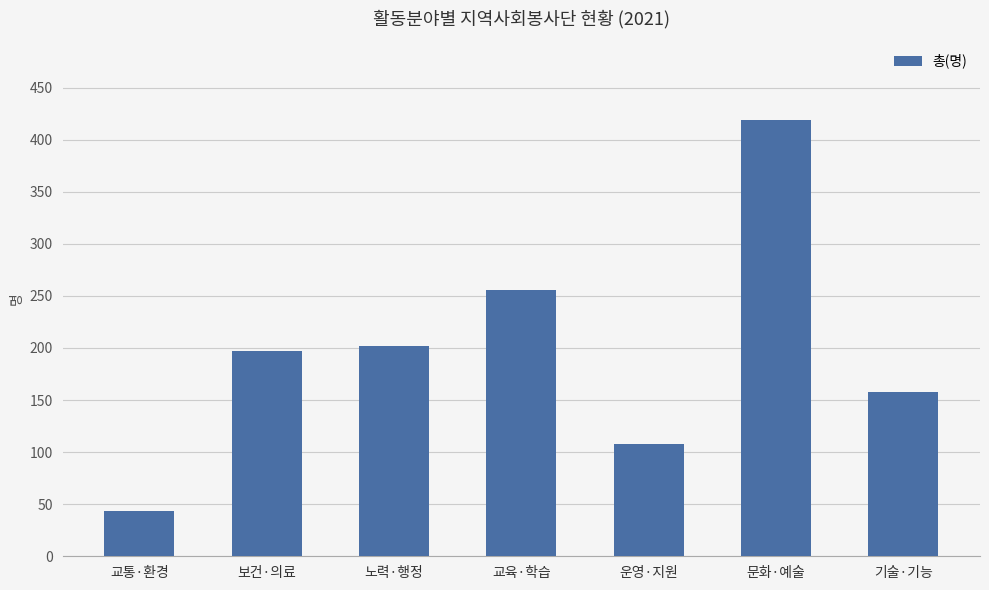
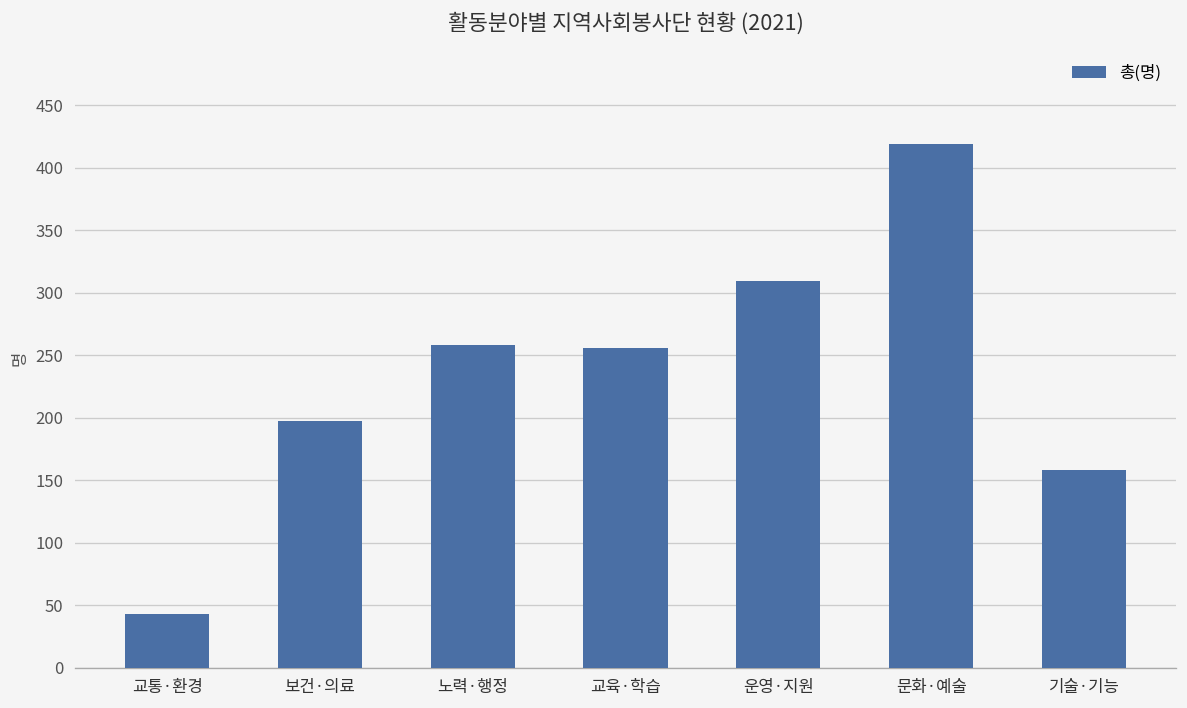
노력·행정: 202 -> 258
운영·지원: 108 -> 309
